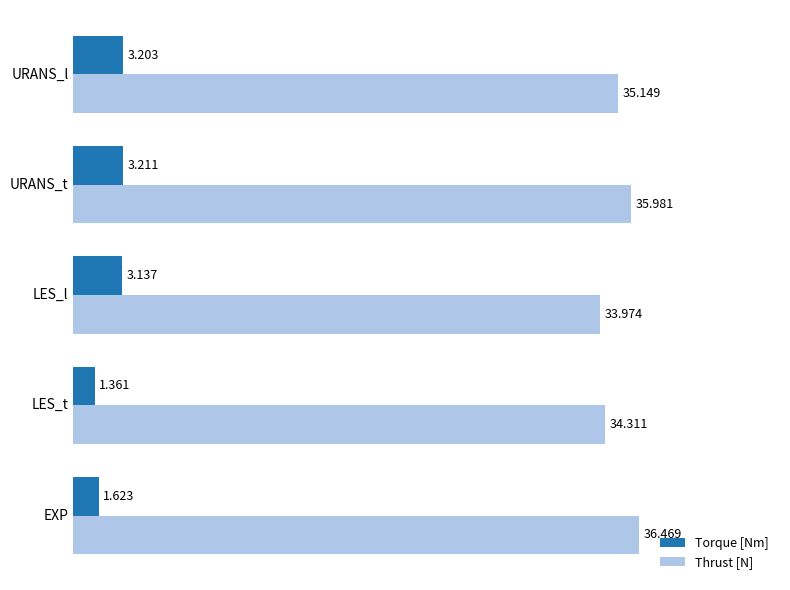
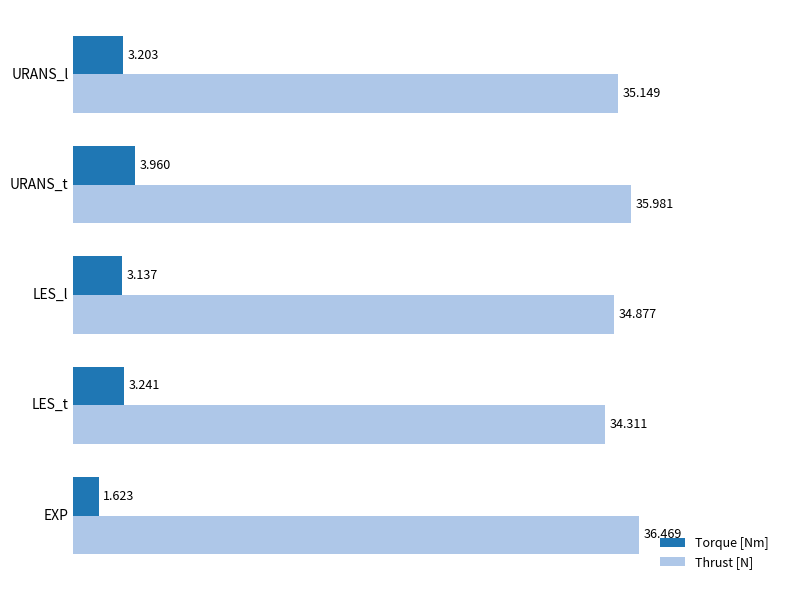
Torque [Nm], URANS_t: 3.211 -> 3.960
Thrust [N], LES_l: 33.974 -> 34.877
Torque [Nm], LES_t: 1.361 -> 3.241
